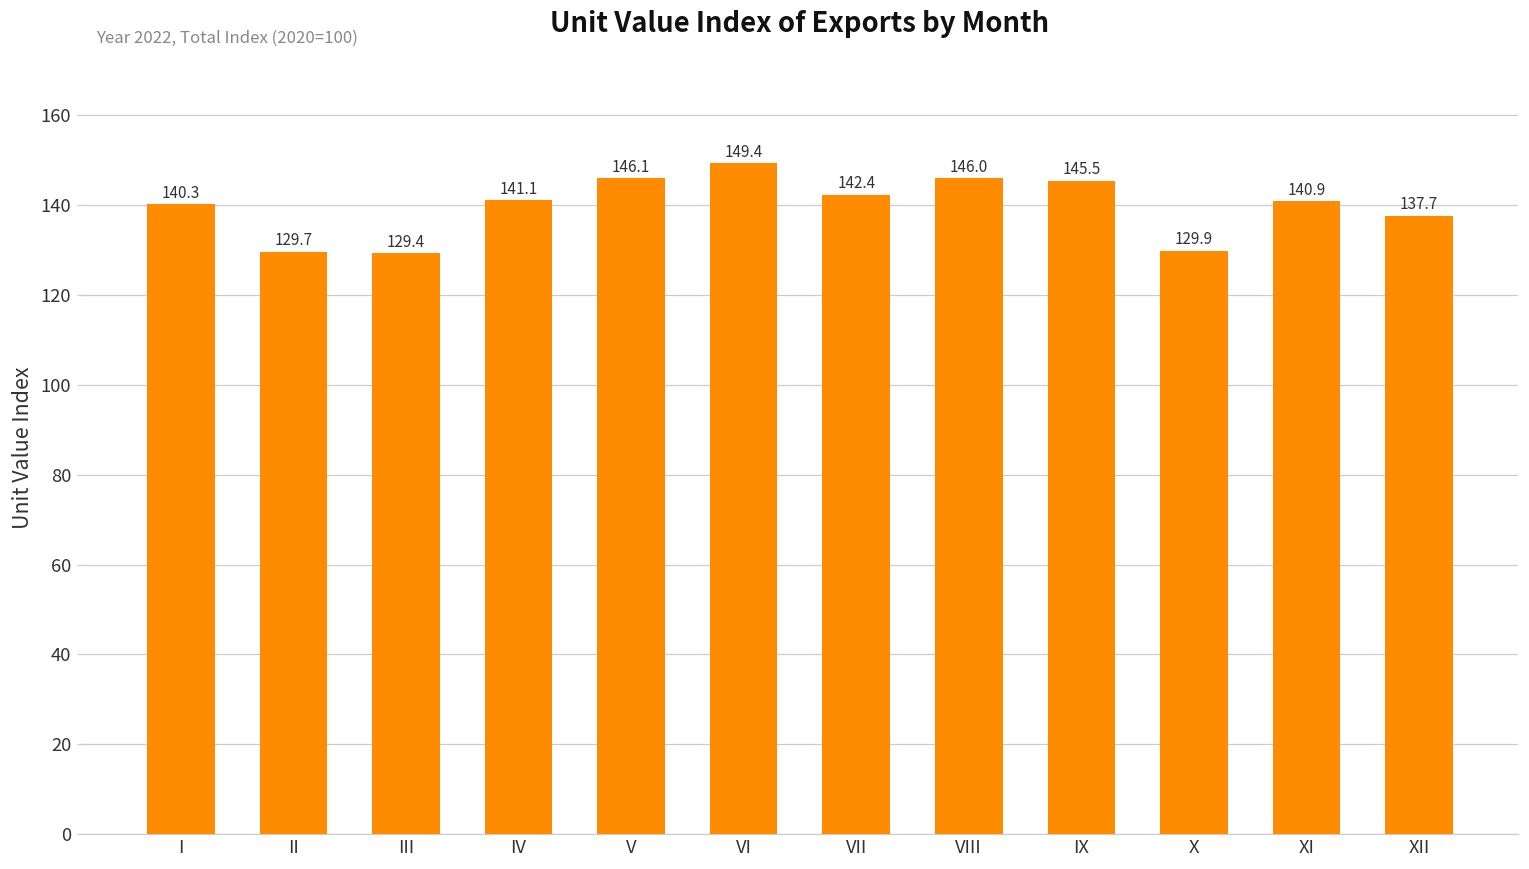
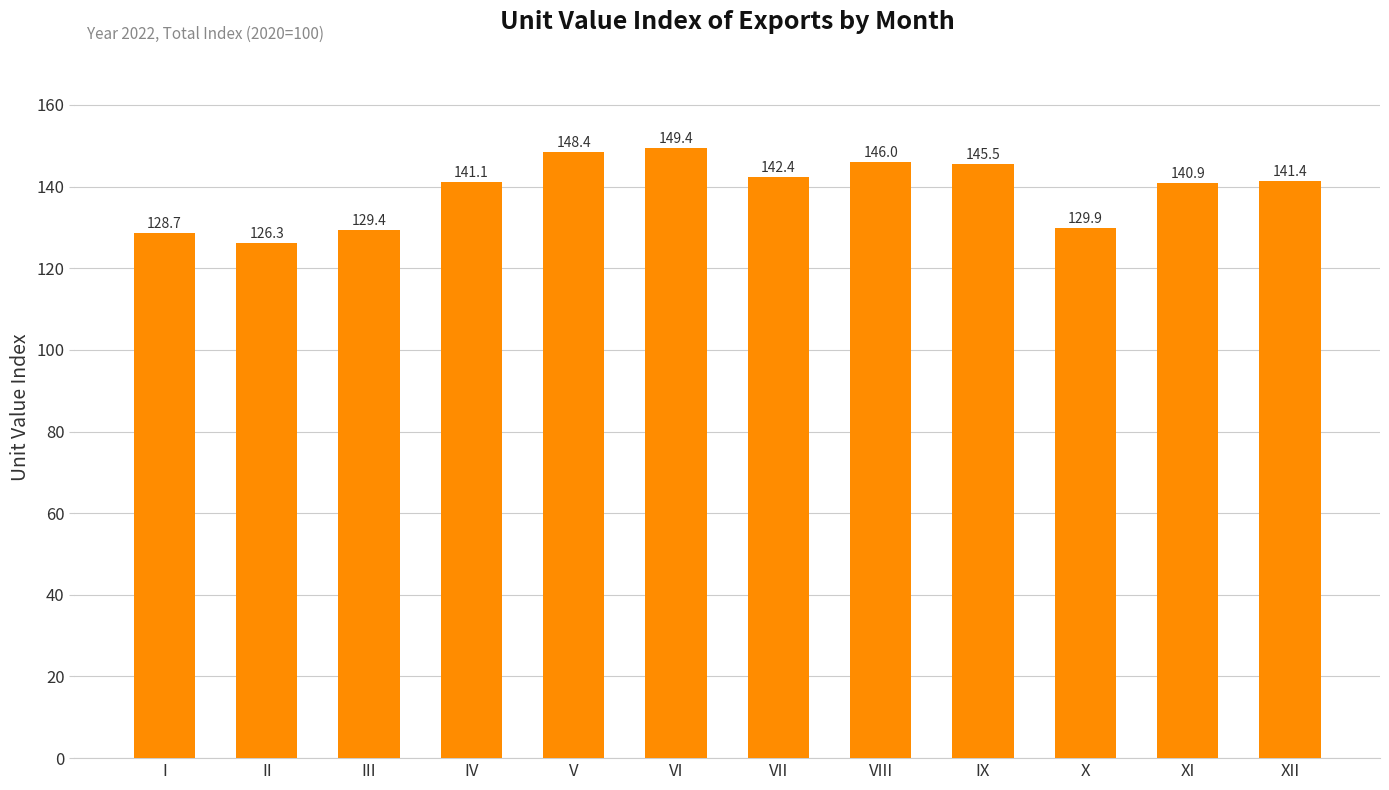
I: 140.3 -> 128.7
II: 129.7 -> 126.3
V: 146.1 -> 148.4
XII: 137.7 -> 141.4
